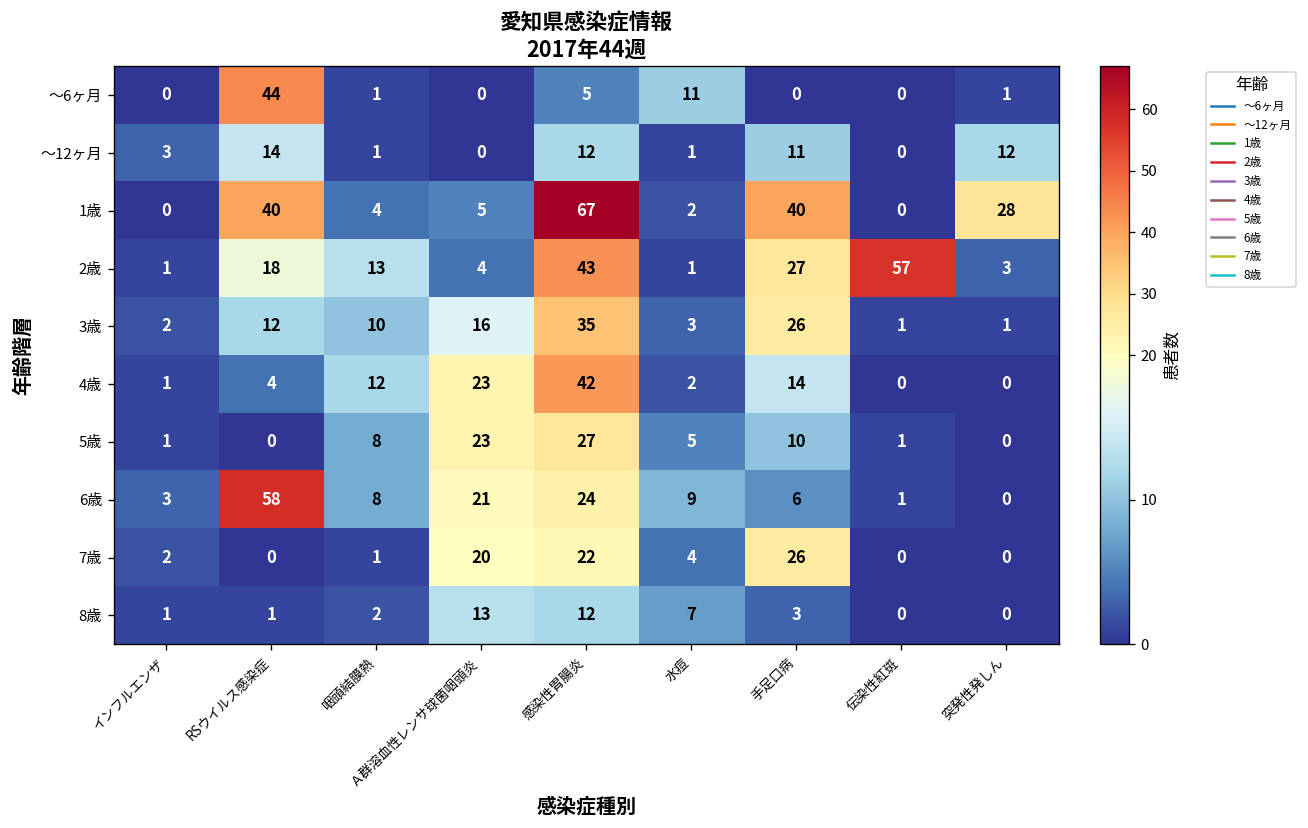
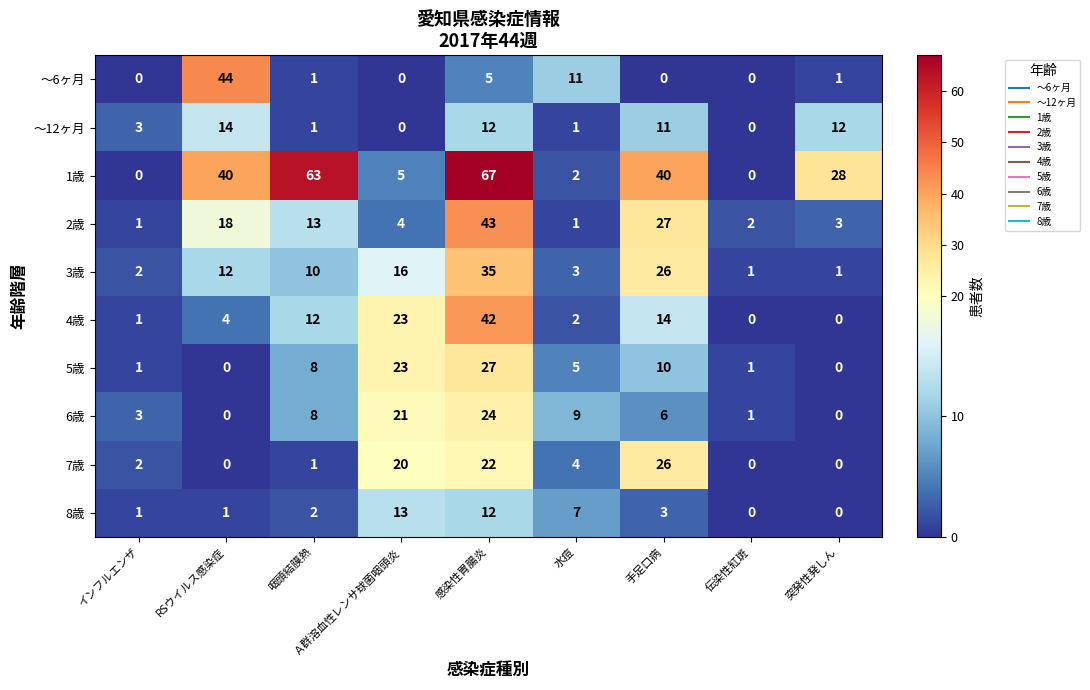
1歳, 咽頭結膜熱: 4 -> 63
2歳, 伝染性紅斑: 57 -> 2
6歳, RSウイルス感染症: 58 -> 0
